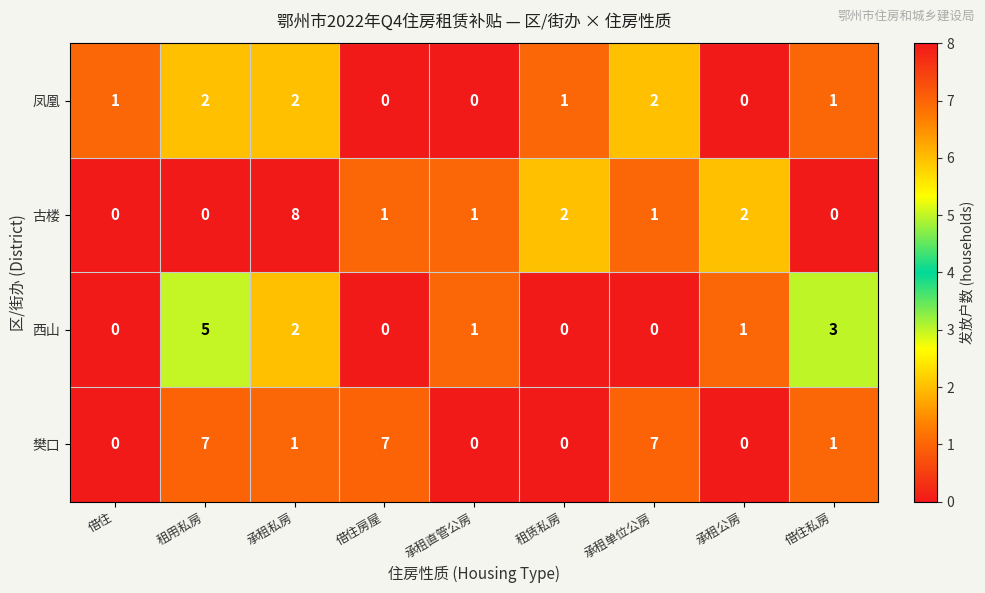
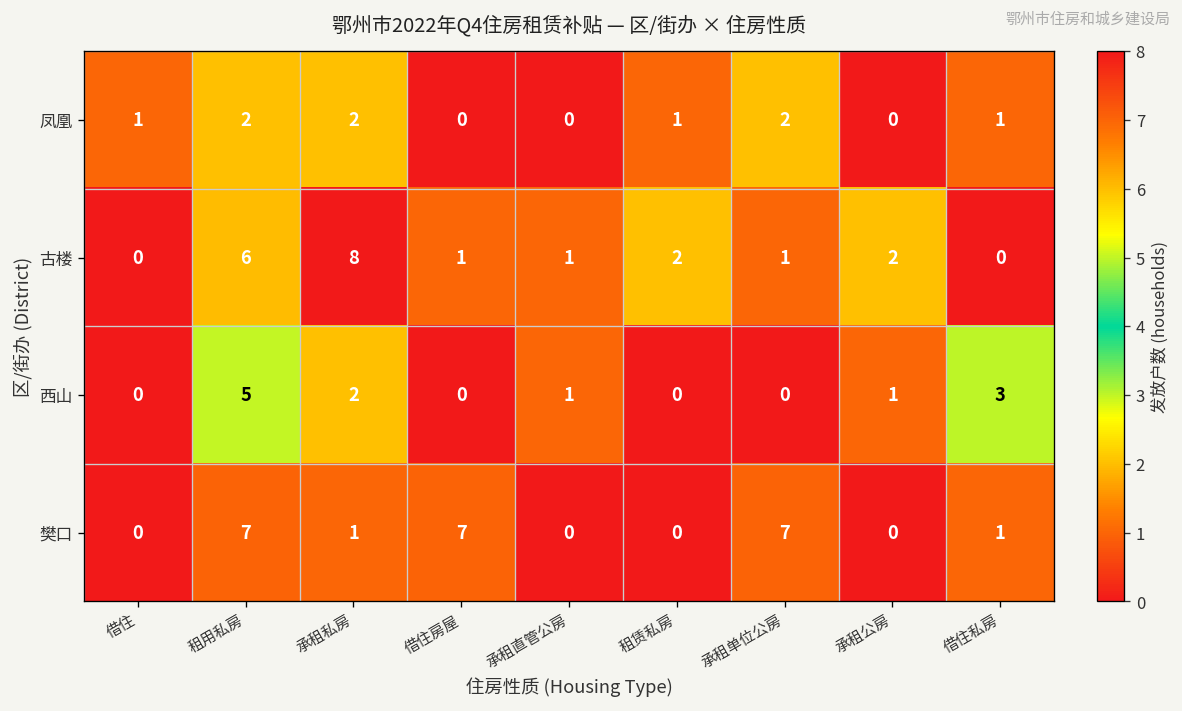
古楼, 租用私房: 0 -> 6
